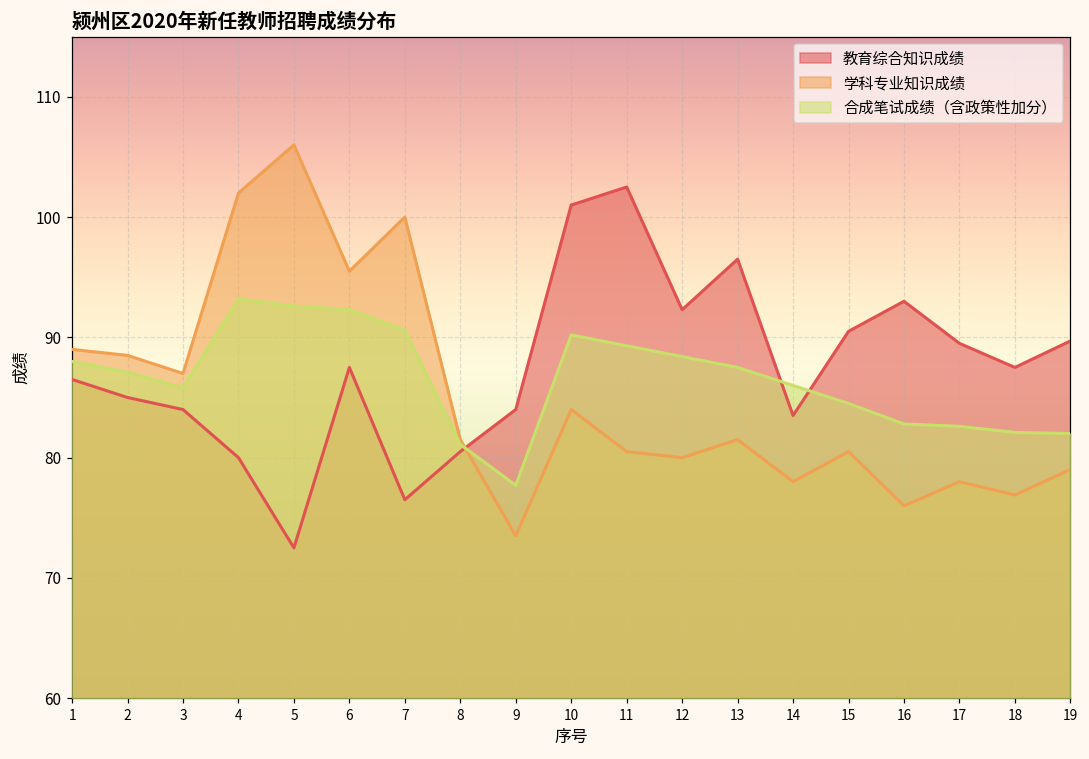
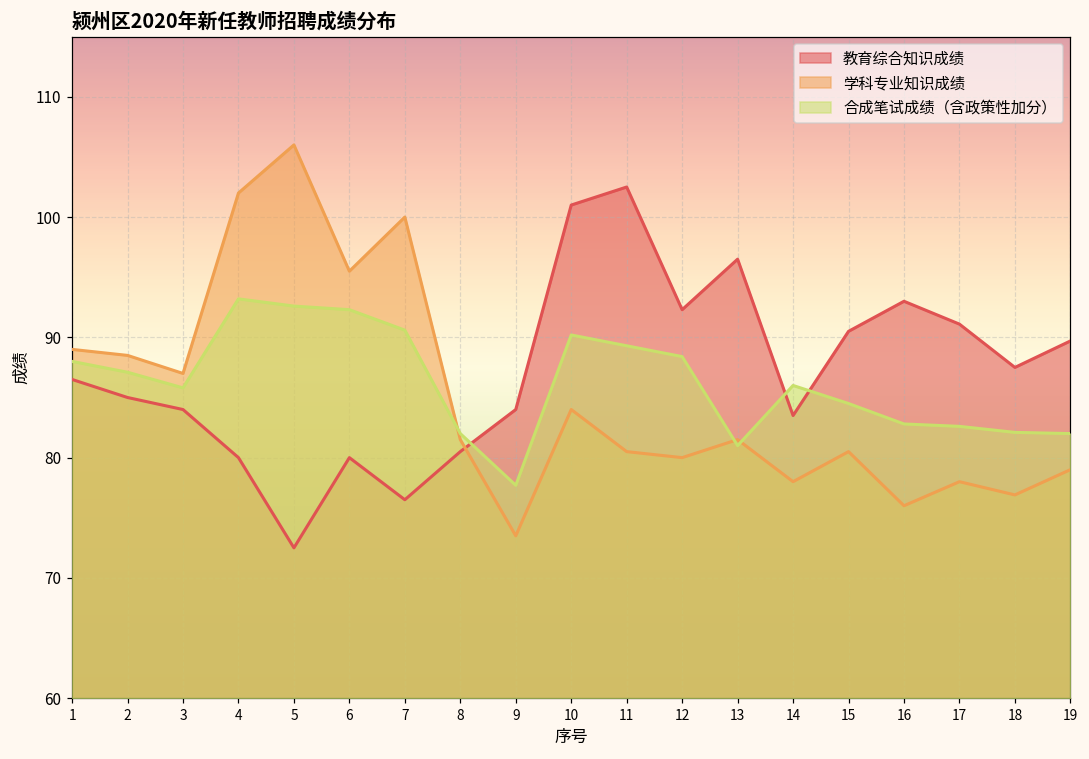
教育综合知识成绩, 6: 87.5 -> 80.0
合成笔试成绩（含政策性加分）, 8: 81.1 -> 82.0
合成笔试成绩（含政策性加分）, 13: 87.5 -> 81.0
教育综合知识成绩, 17: 89.5 -> 91.1
